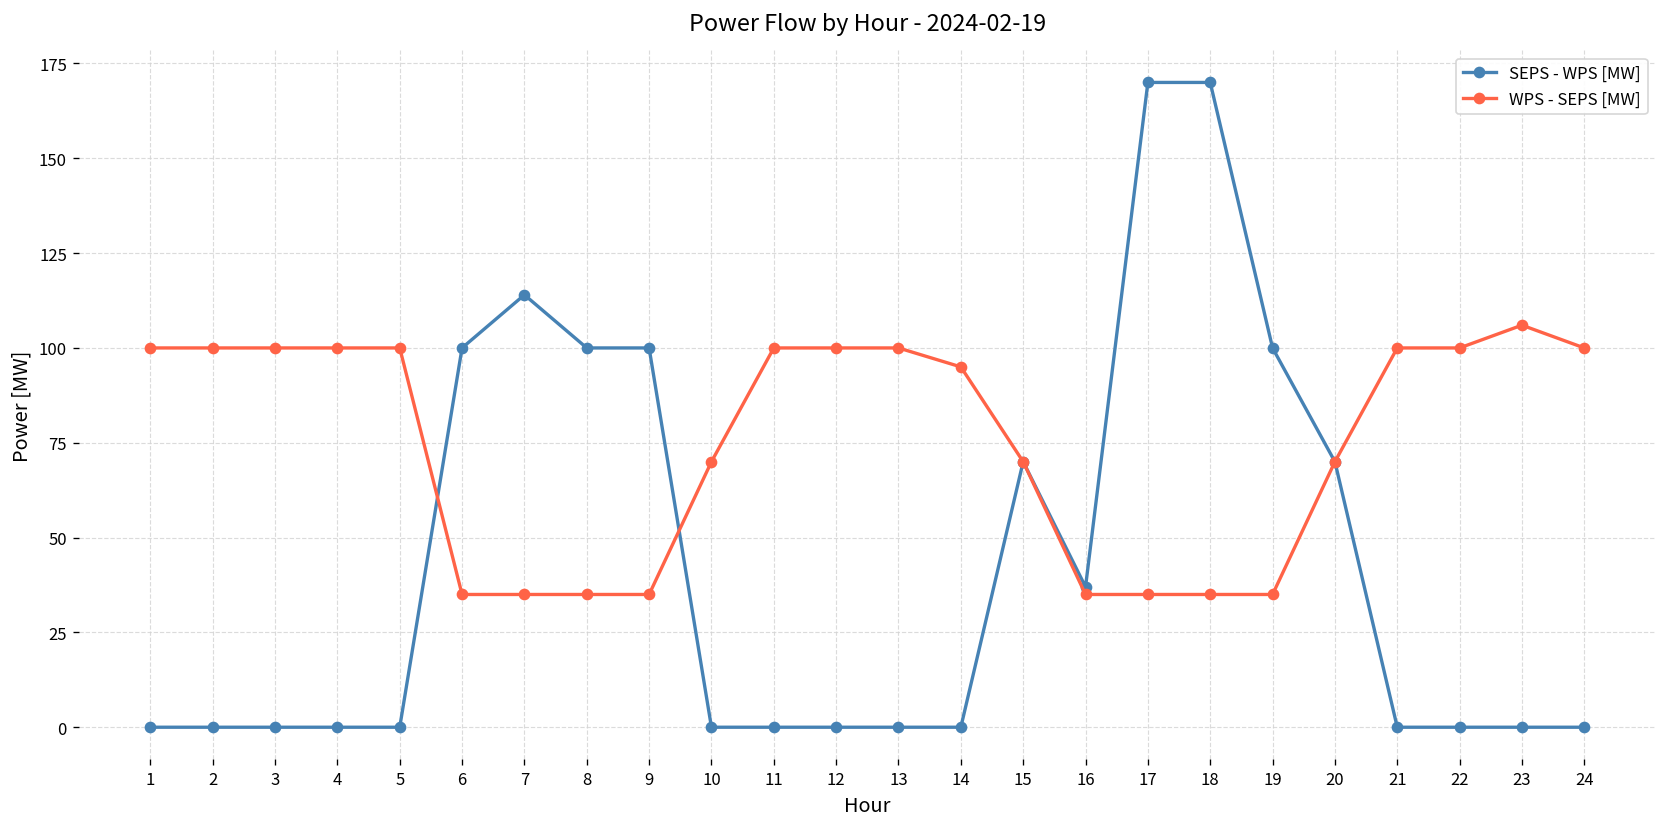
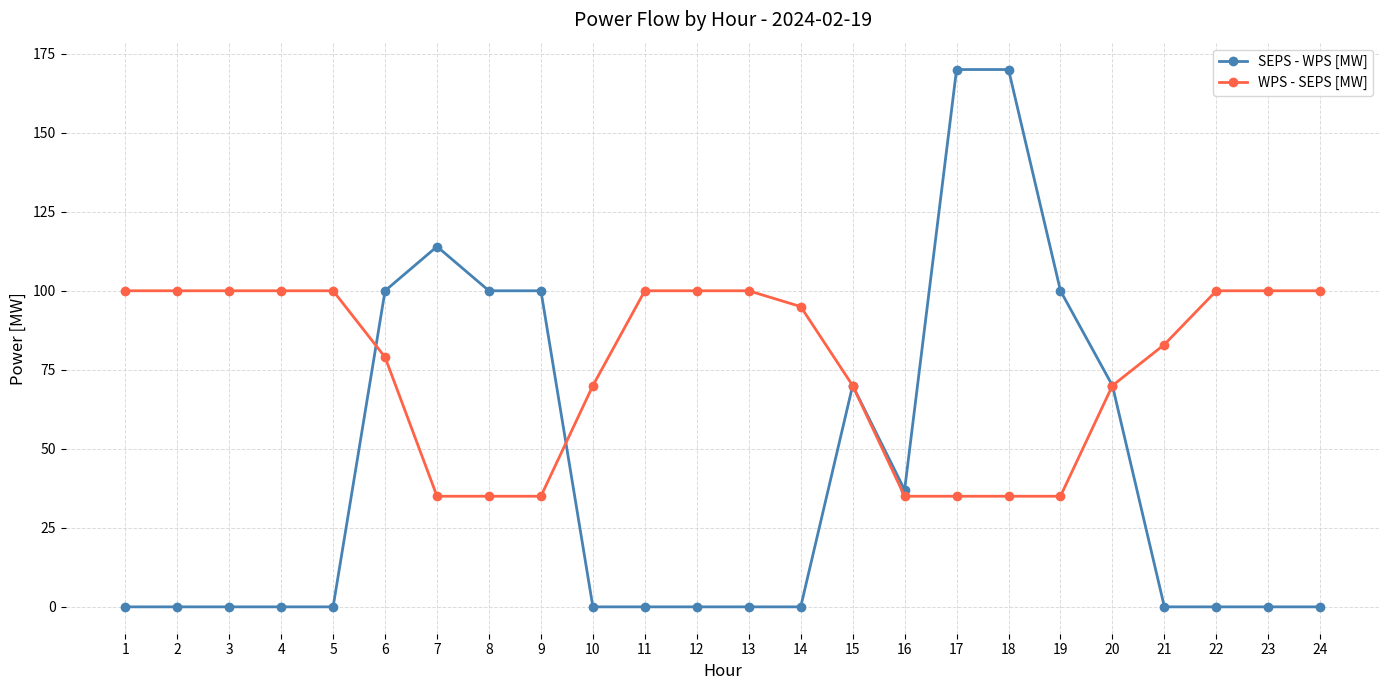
WPS - SEPS [MW], 6: 35 -> 79
WPS - SEPS [MW], 21: 100 -> 83
WPS - SEPS [MW], 23: 106 -> 100
